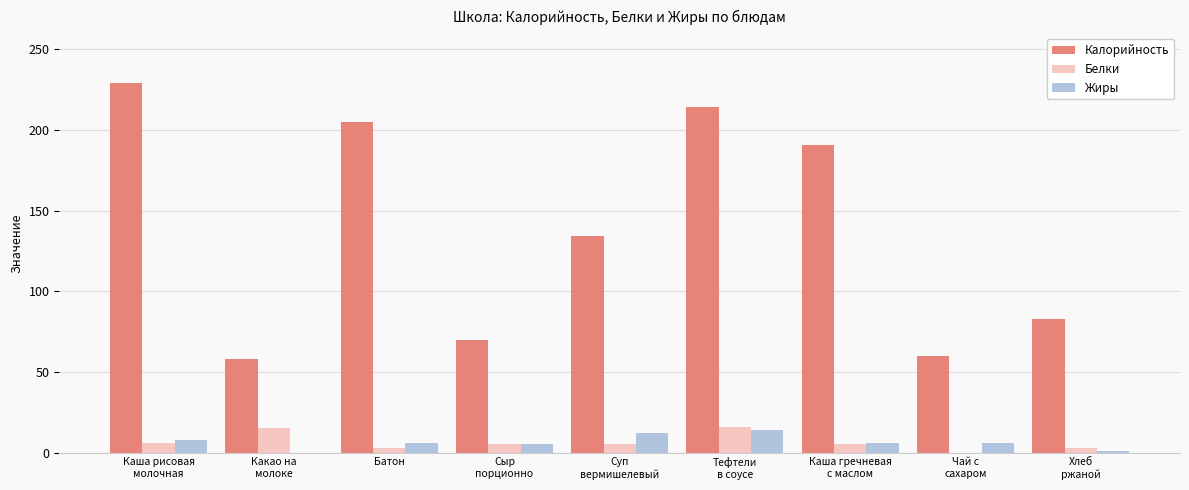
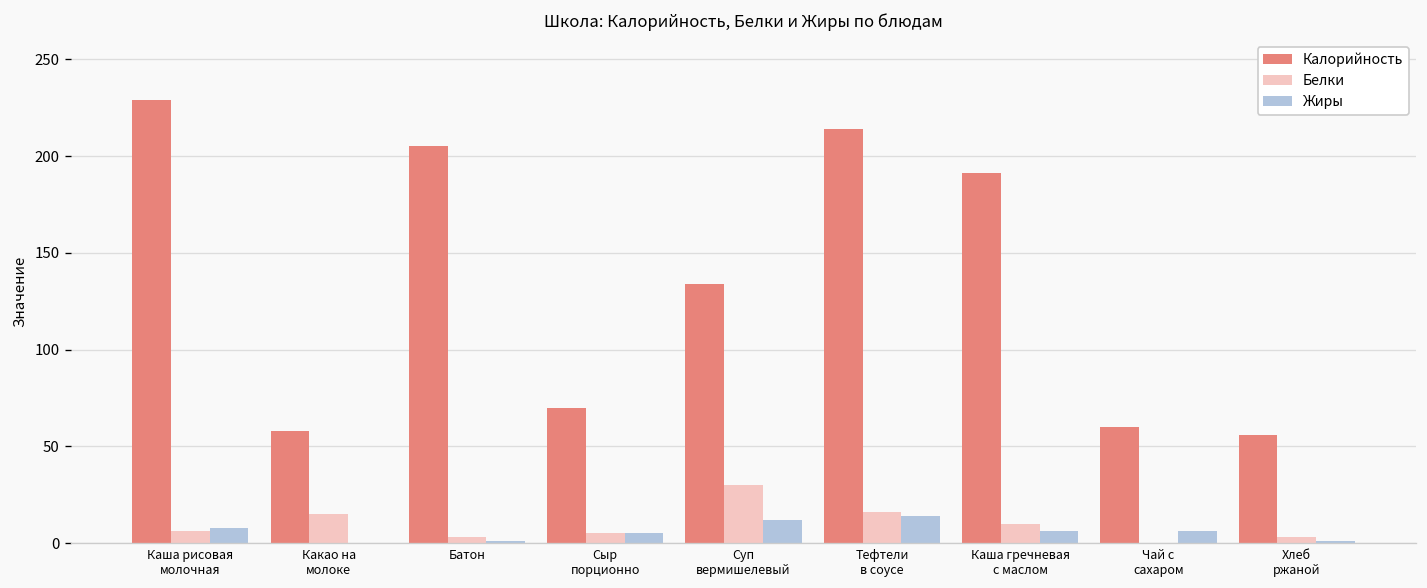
Жиры, Батон: 6 -> 1
Белки, Суп вермишелевый: 5 -> 30
Белки, Каша гречневая с маслом: 5 -> 10
Калорийность, Хлеб ржаной: 83 -> 56
